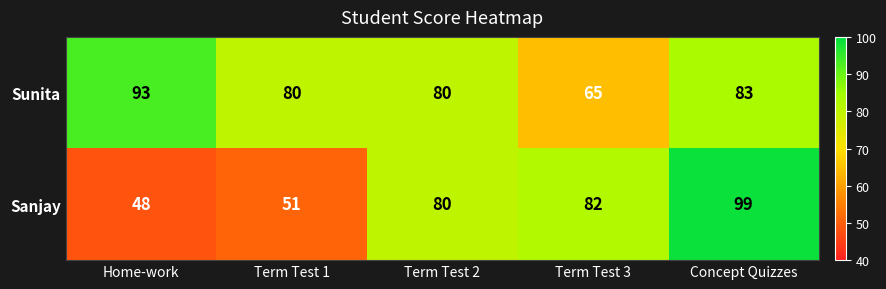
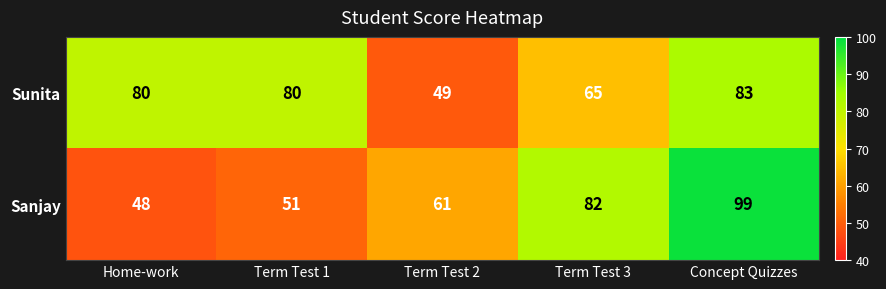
Sunita, Home-work: 93 -> 80
Sunita, Term Test 2: 80 -> 49
Sanjay, Term Test 2: 80 -> 61
